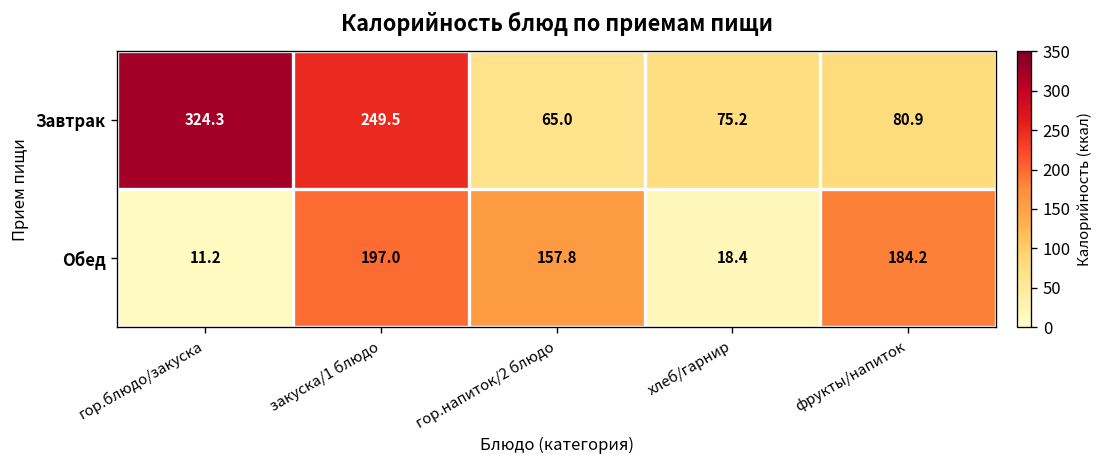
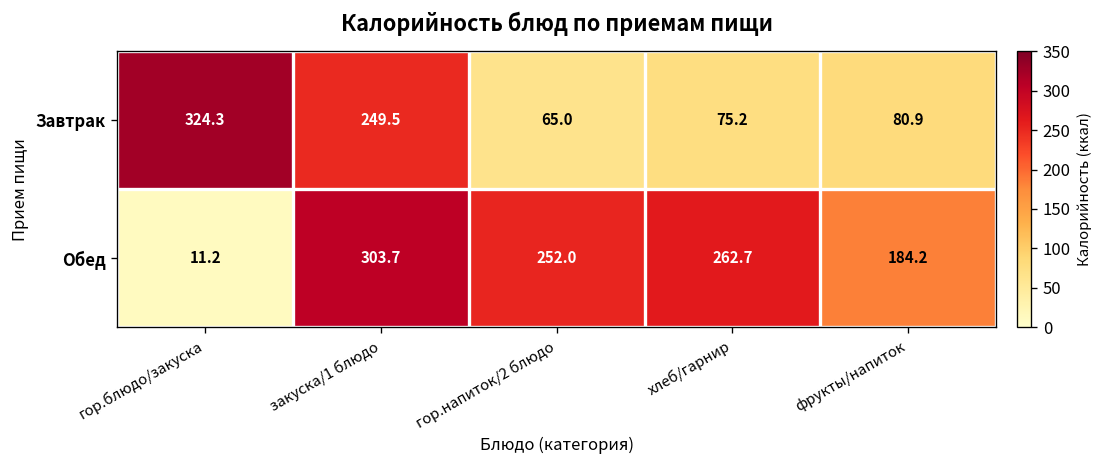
Обед, закуска/1 блюдо: 197.0 -> 303.7
Обед, гор.напиток/2 блюдо: 157.8 -> 252.0
Обед, хлеб/гарнир: 18.4 -> 262.7
